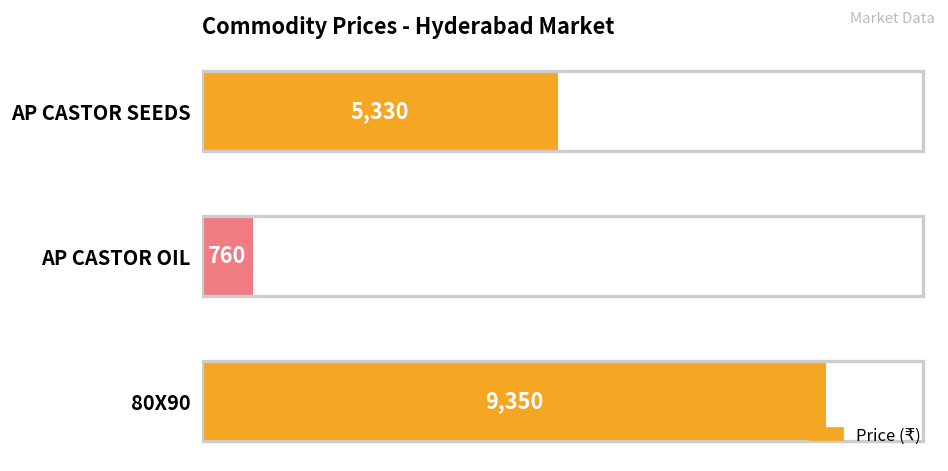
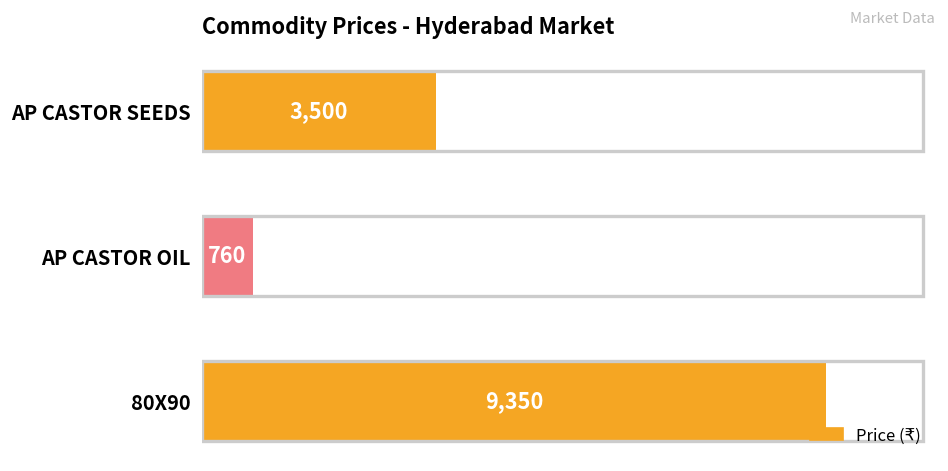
AP CASTOR SEEDS: 5,330 -> 3,500
